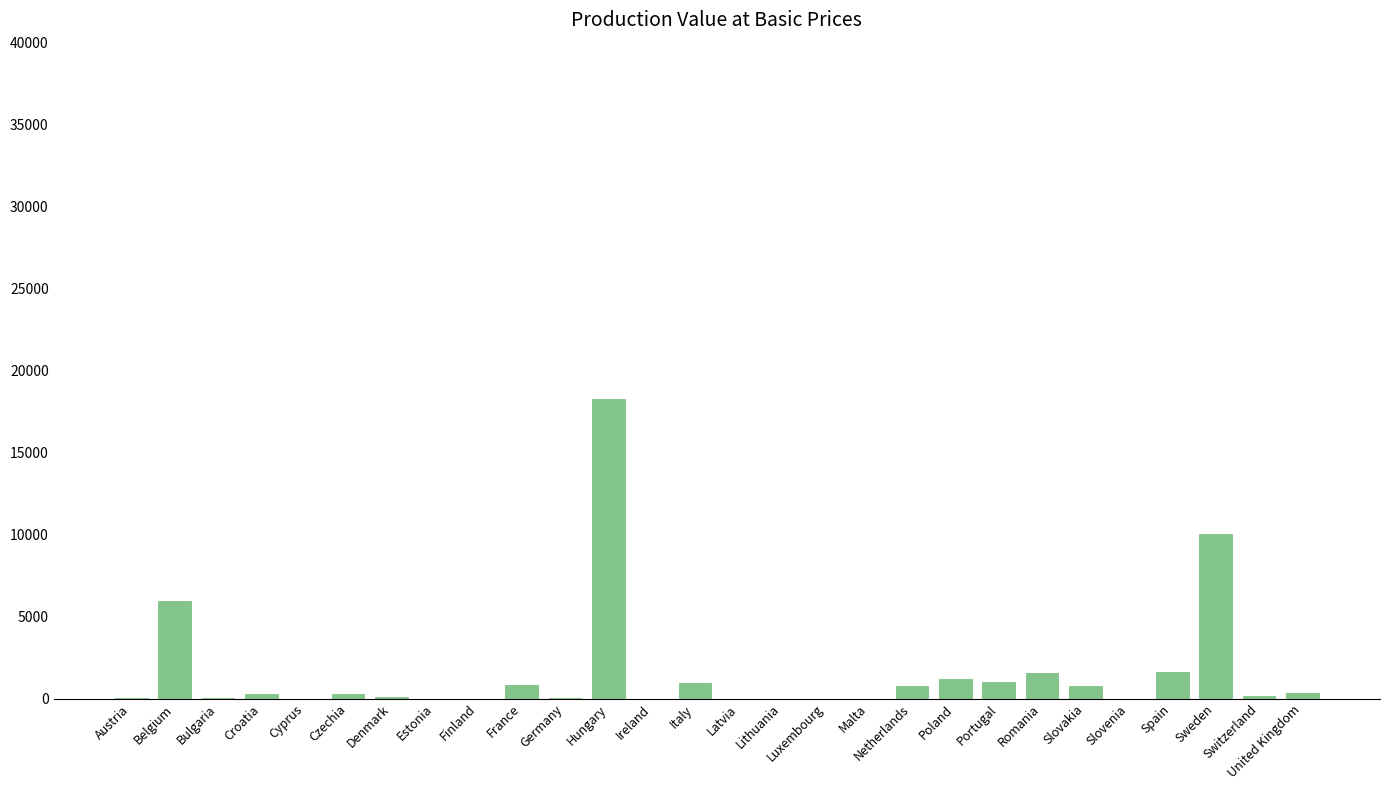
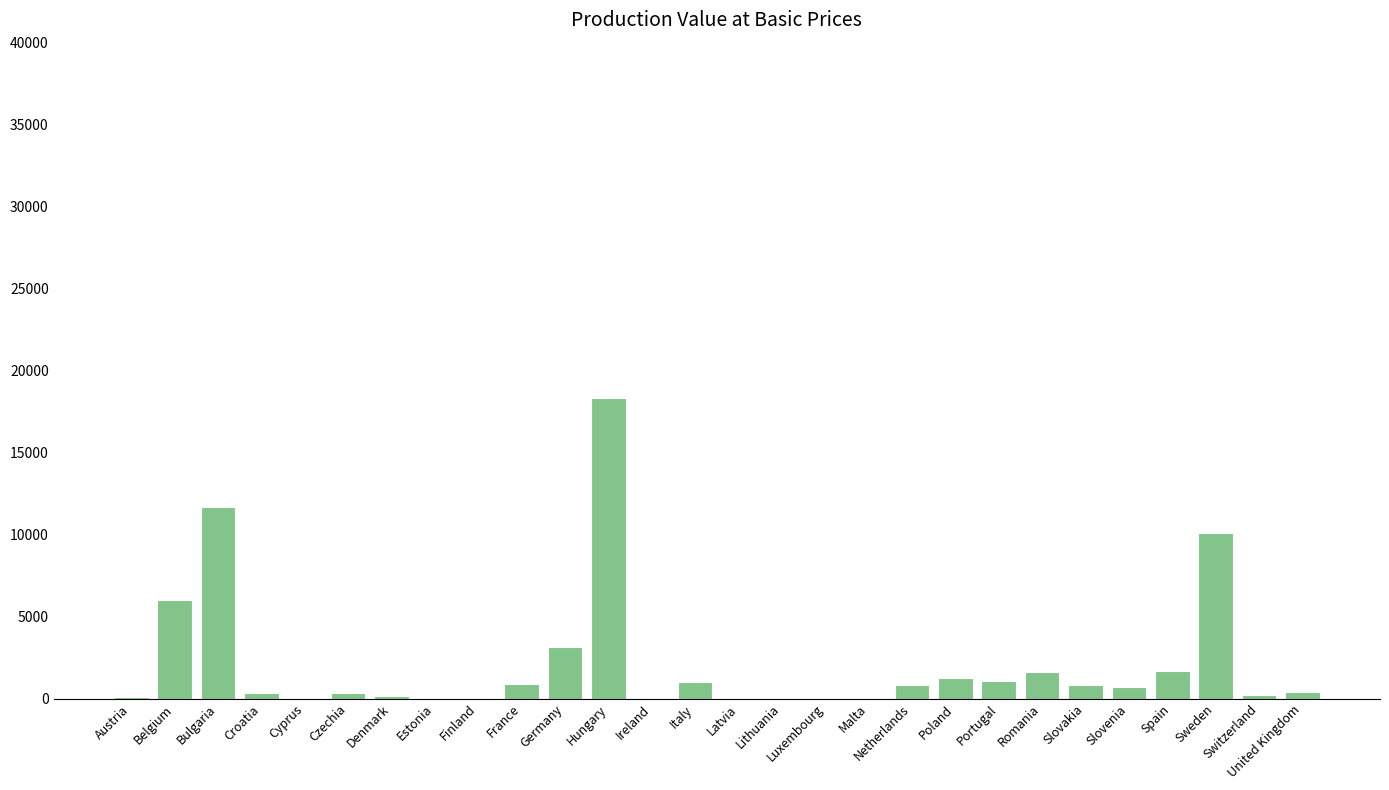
Bulgaria: 100 -> 11700
Germany: 100 -> 3200
Slovenia: 0 -> 700
